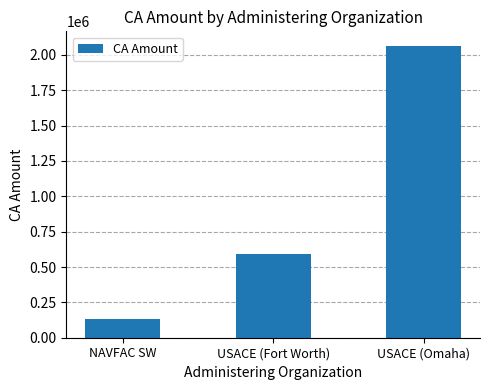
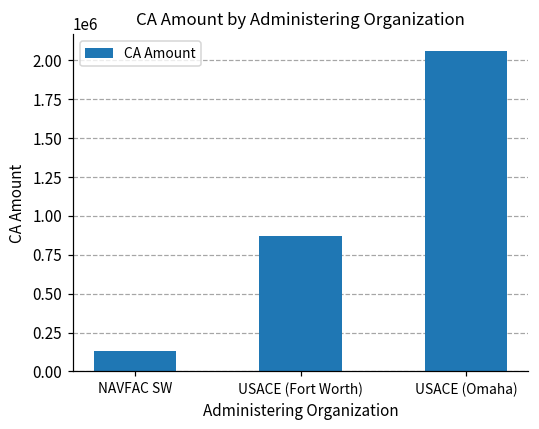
USACE (Fort Worth): 590000 -> 870000
